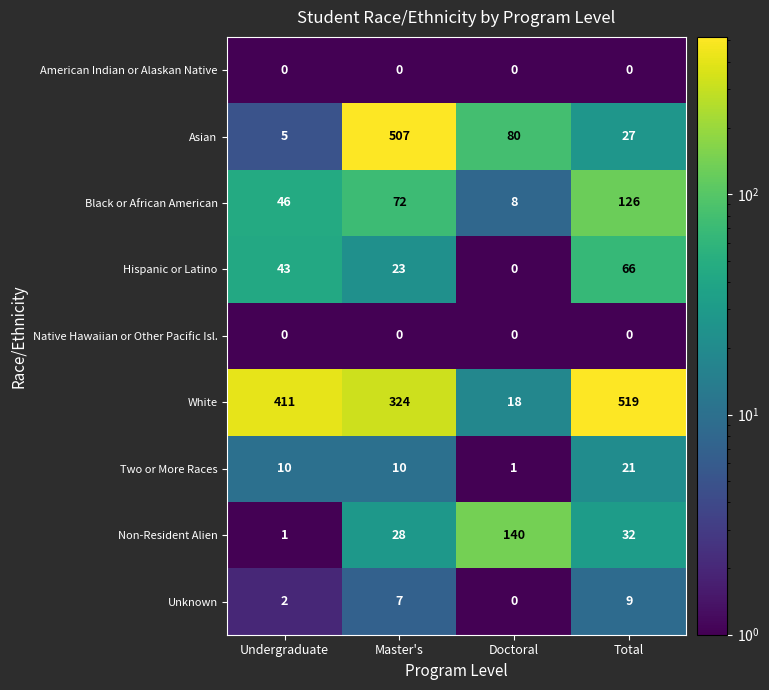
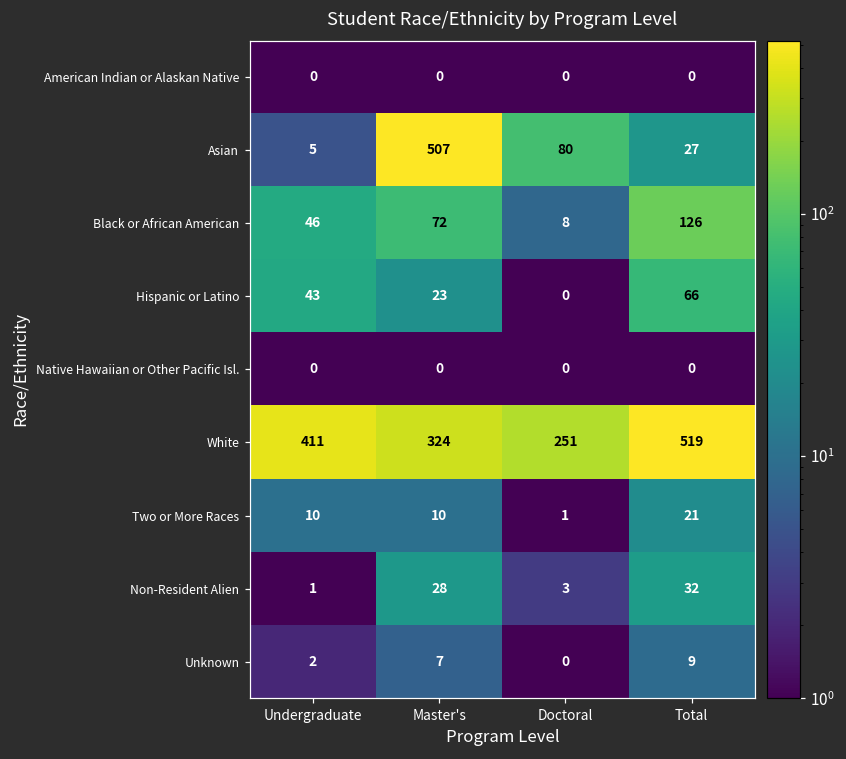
White, Doctoral: 18 -> 251
Non-Resident Alien, Doctoral: 140 -> 3
